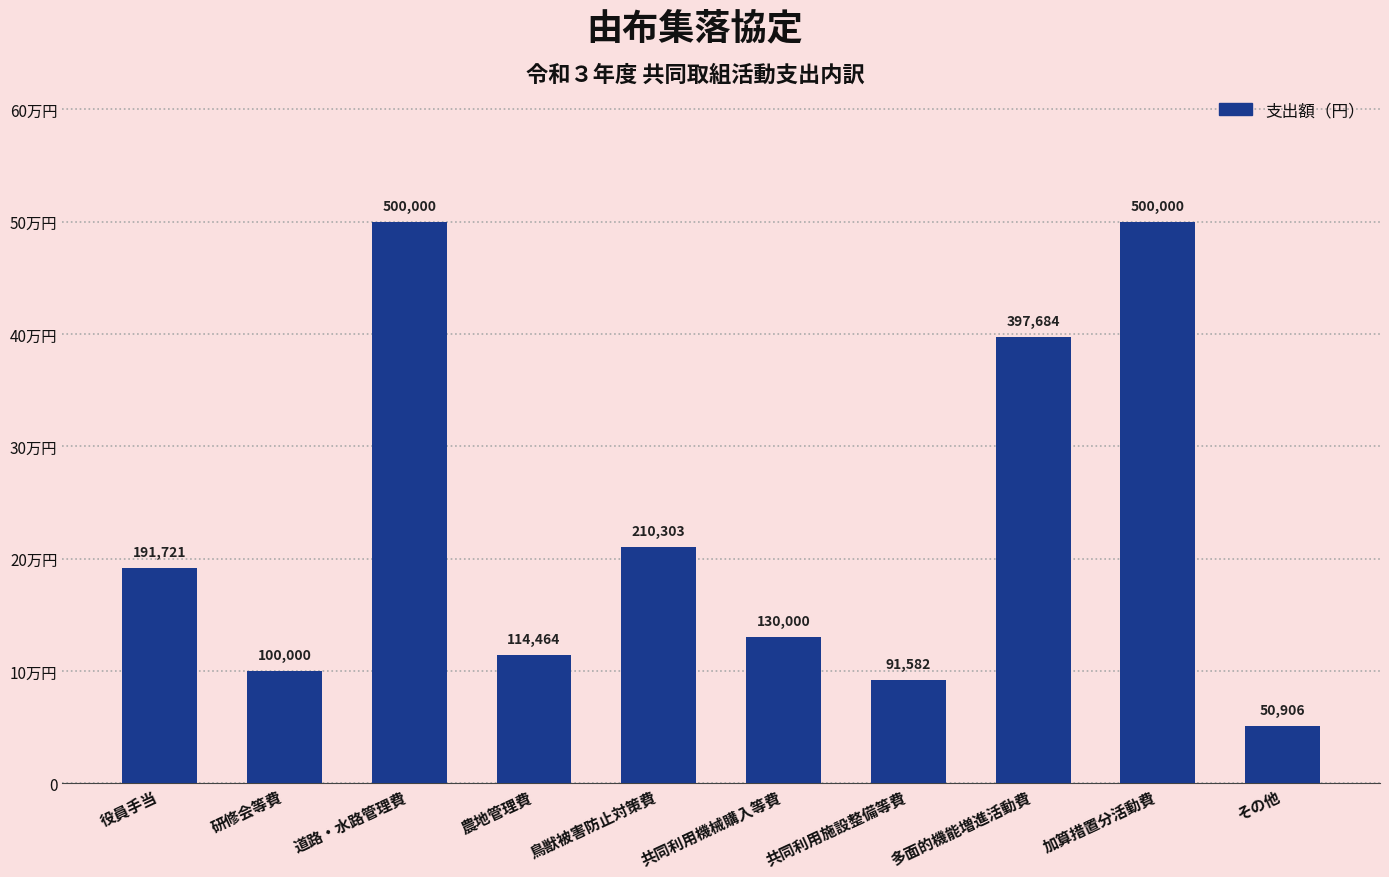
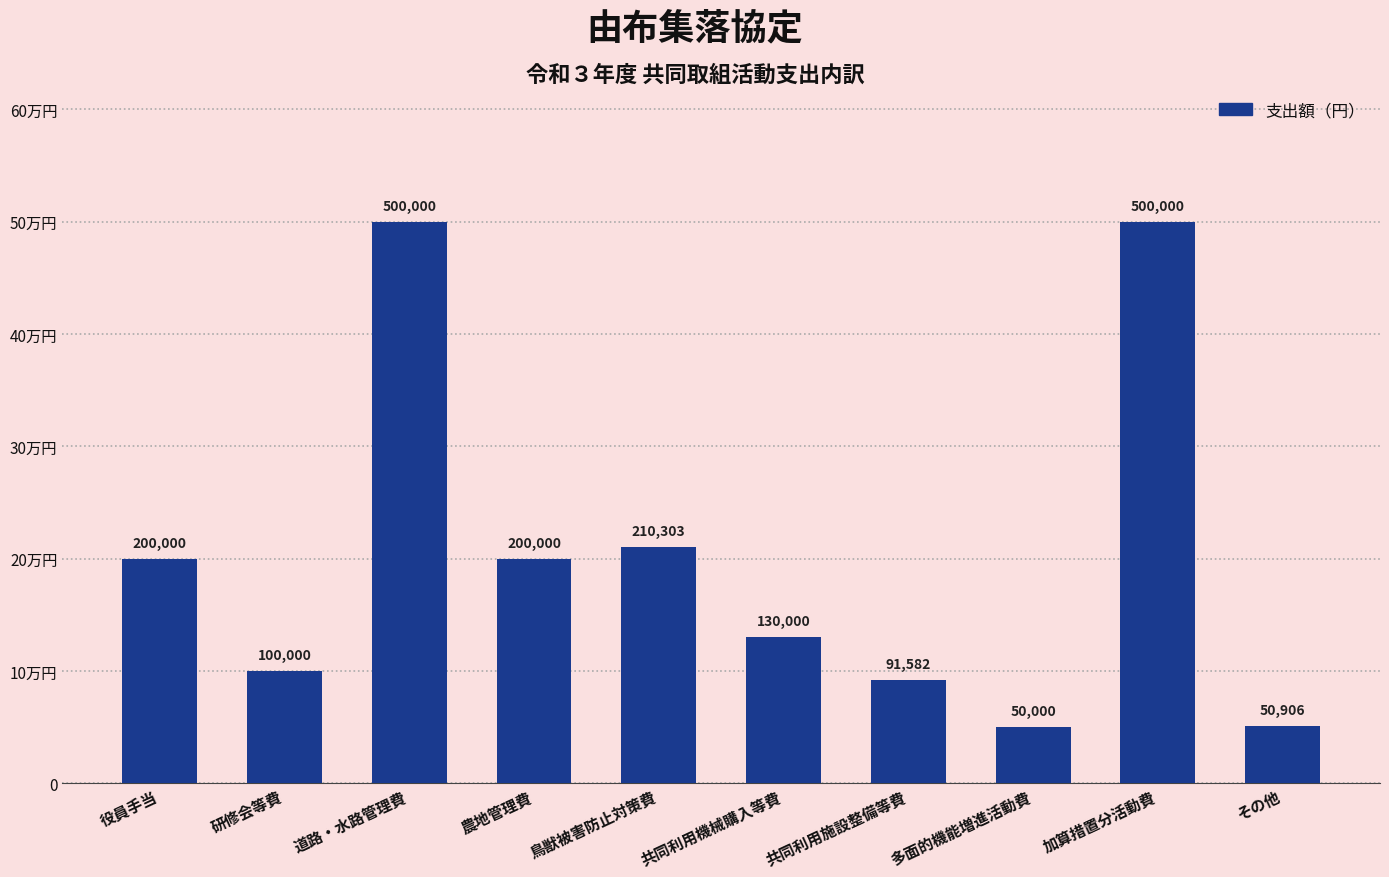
役員手当: 191,721 -> 200,000
農地管理費: 114,464 -> 200,000
多面的機能増進活動費: 397,684 -> 50,000
